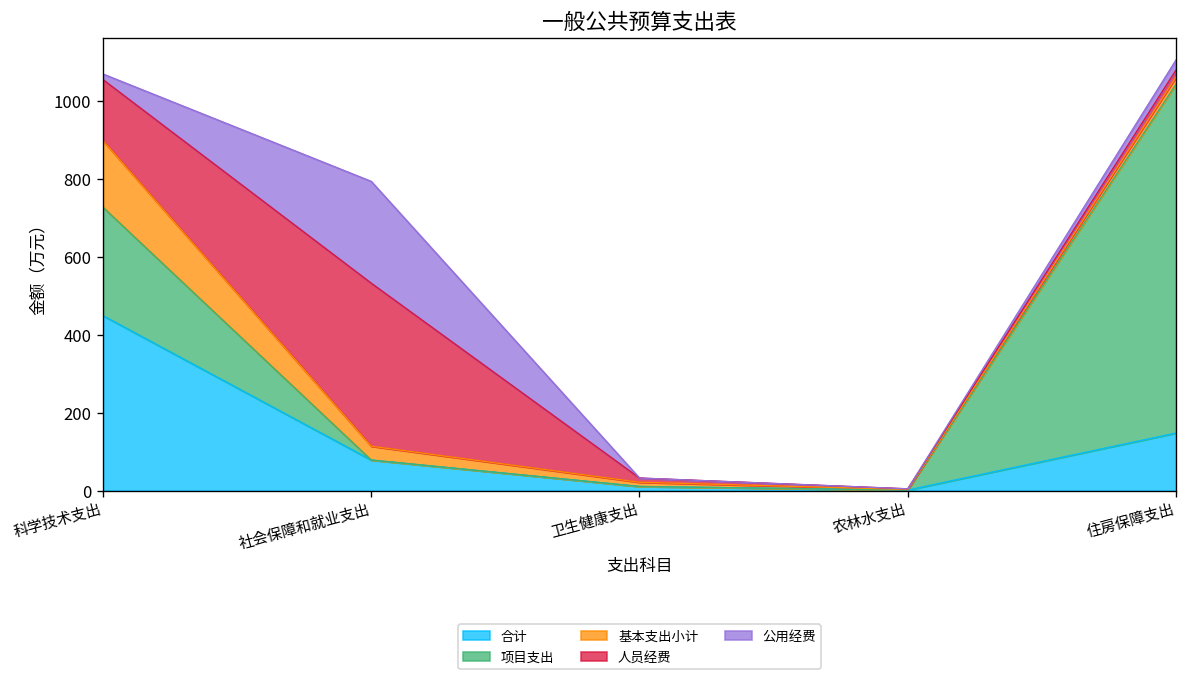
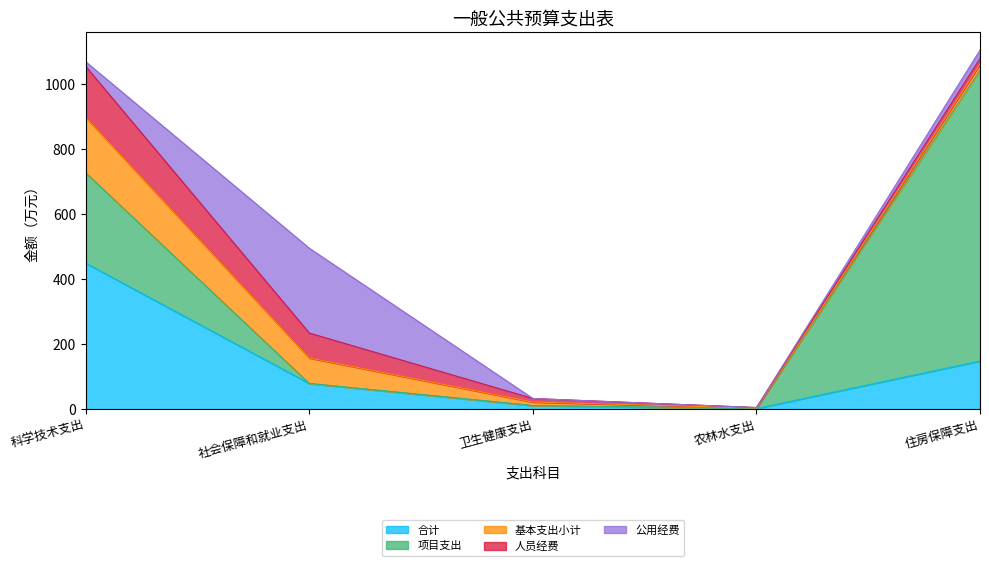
基本支出小计, 社会保障和就业支出: 40 -> 80
人员经费, 社会保障和就业支出: 420 -> 80
